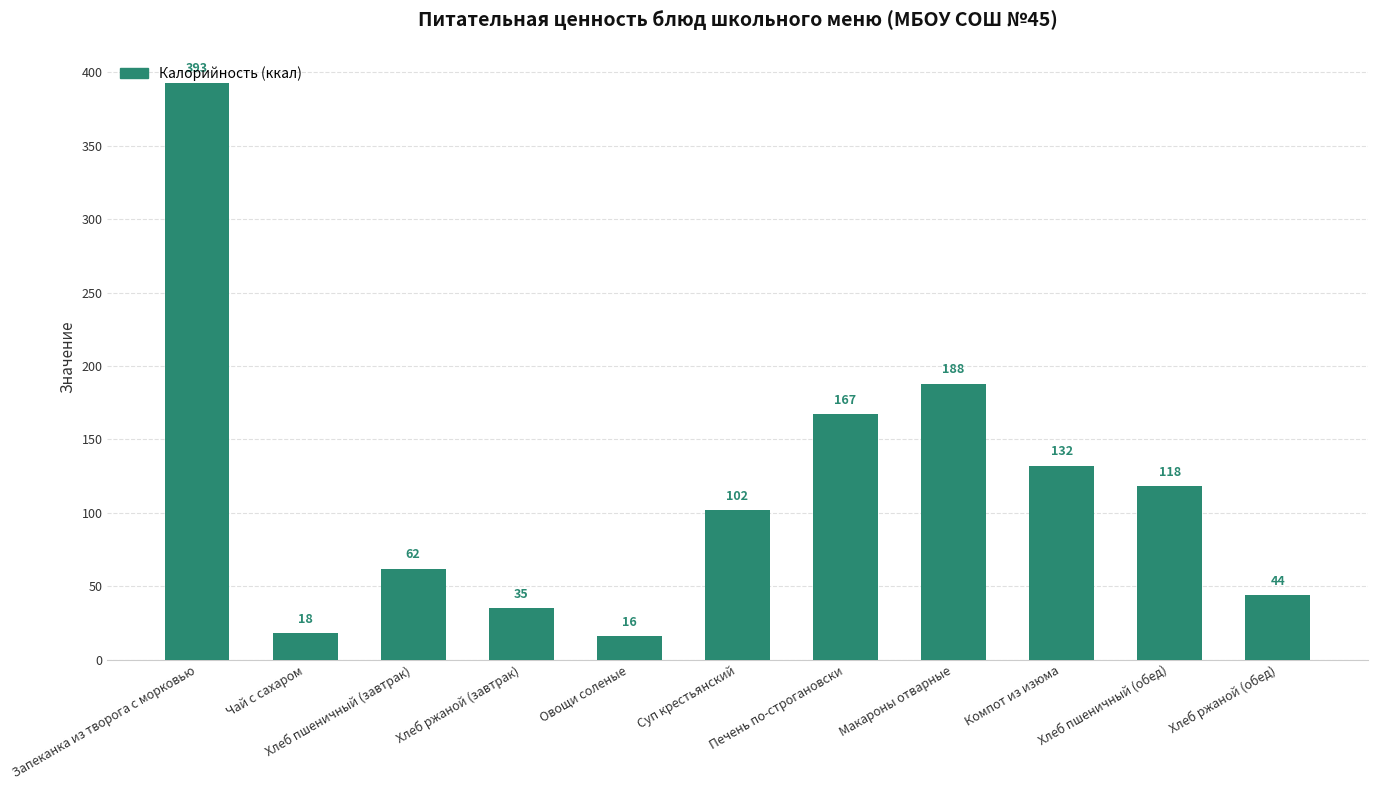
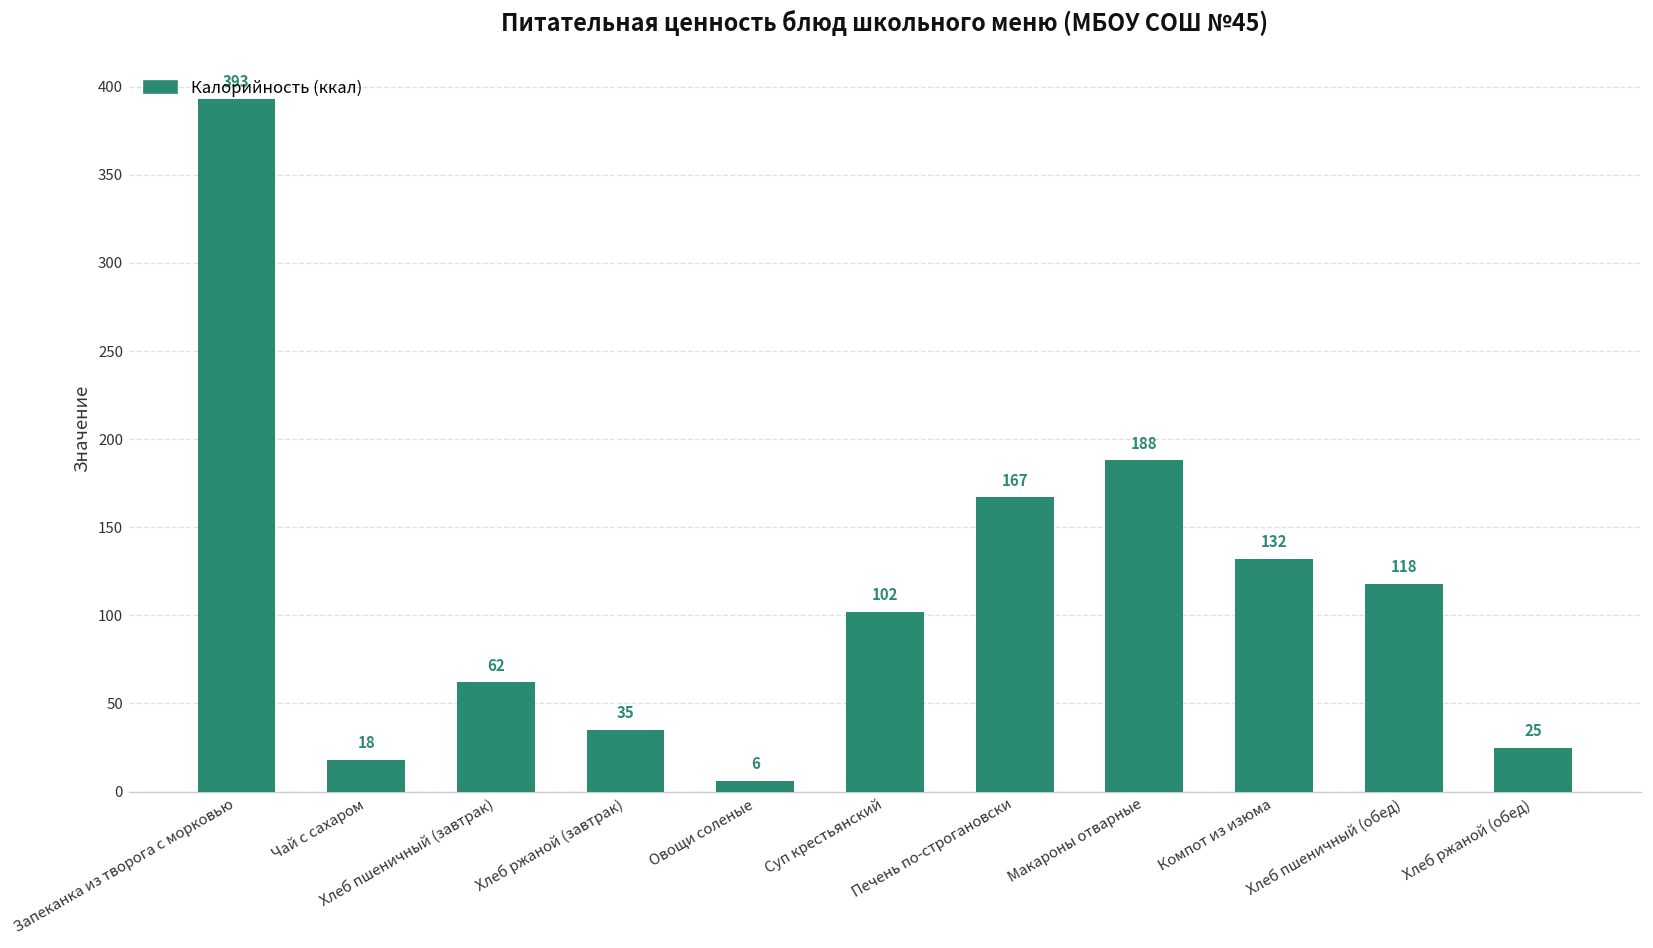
Овощи соленые: 16 -> 6
Хлеб ржаной (обед): 44 -> 25
